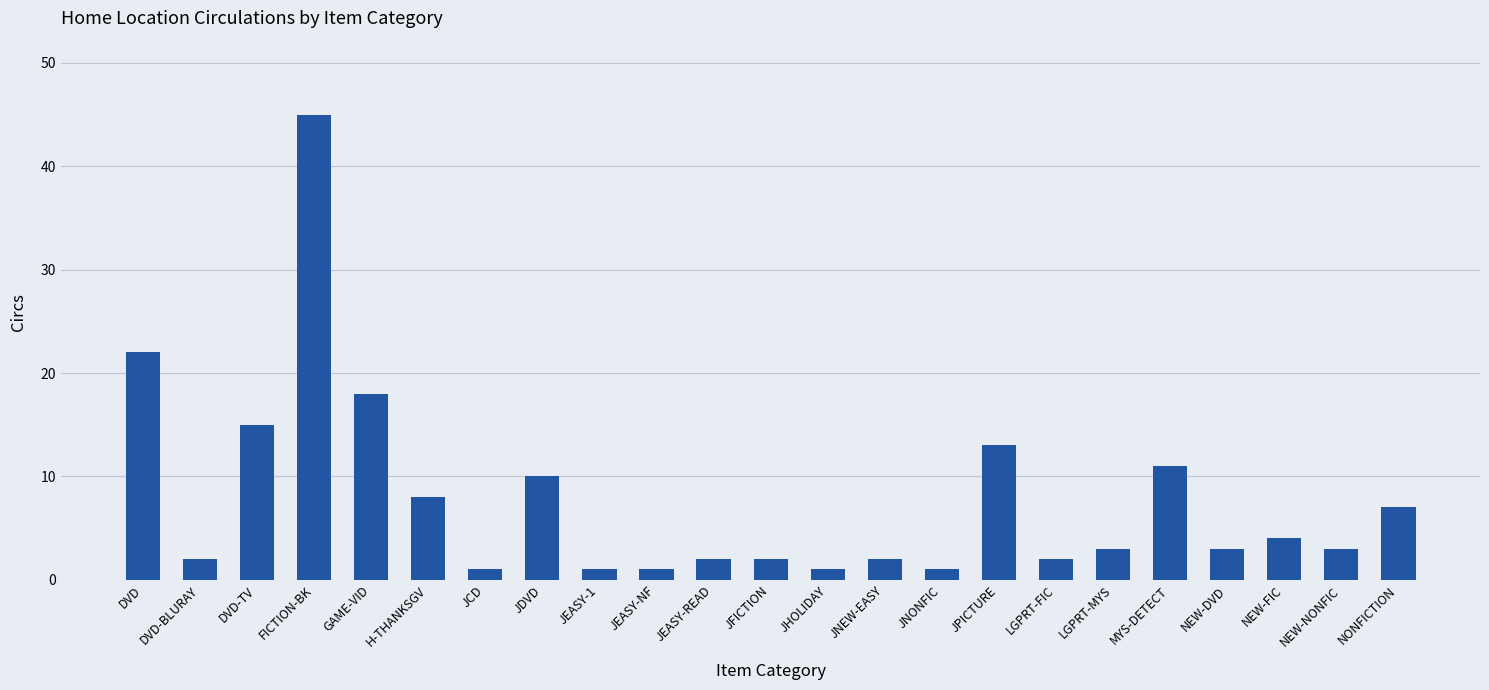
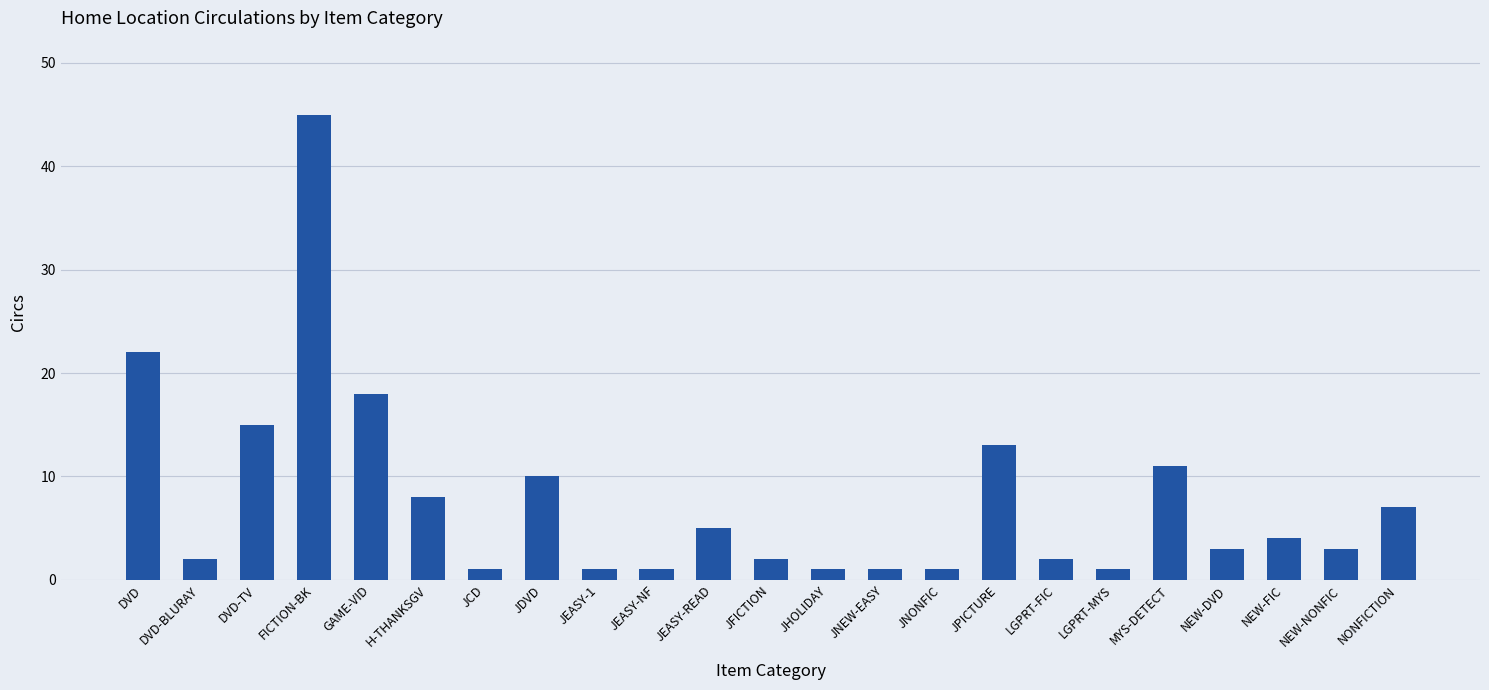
JEASY-READ: 2 -> 5
JNEW-EASY: 2 -> 1
LGPRT-MYS: 3 -> 1
